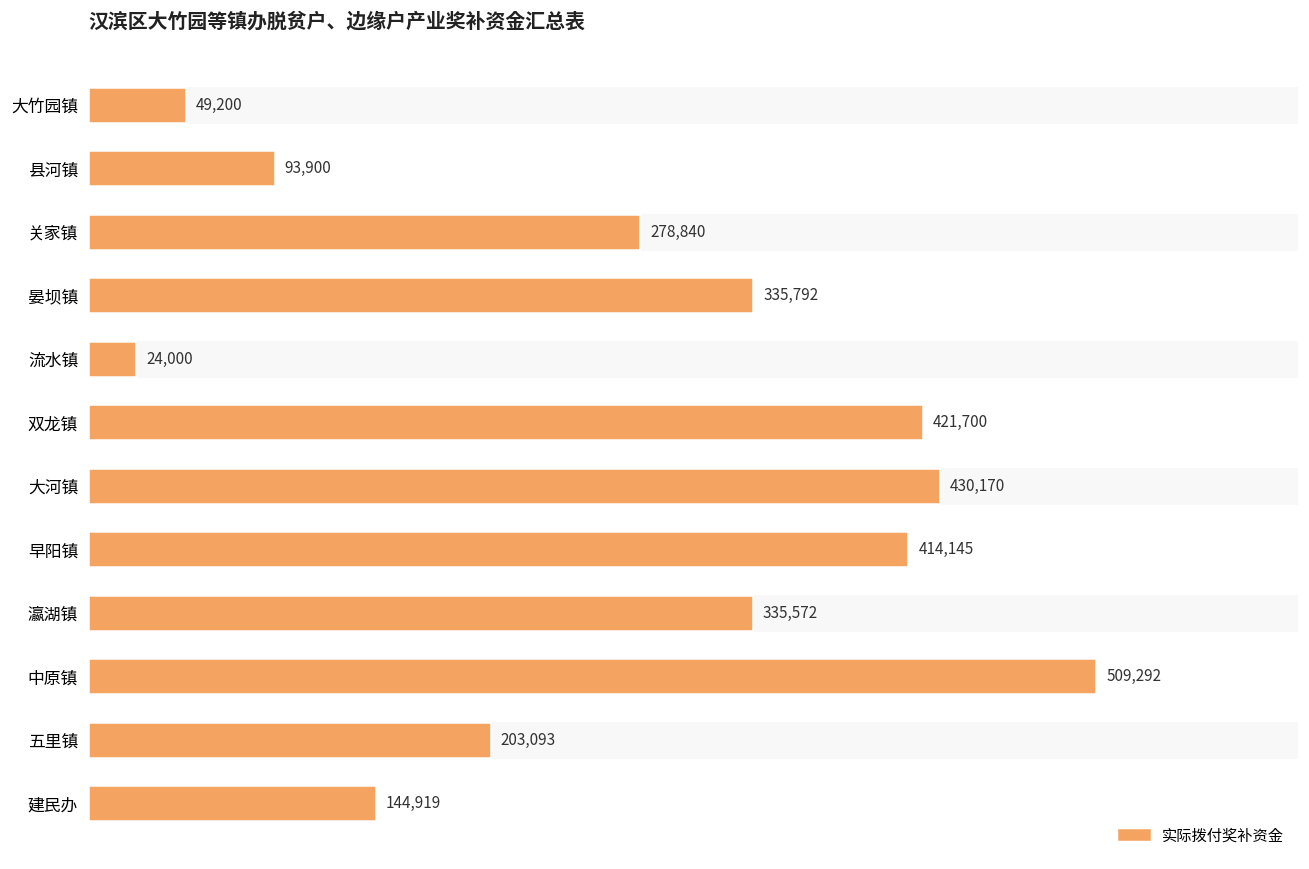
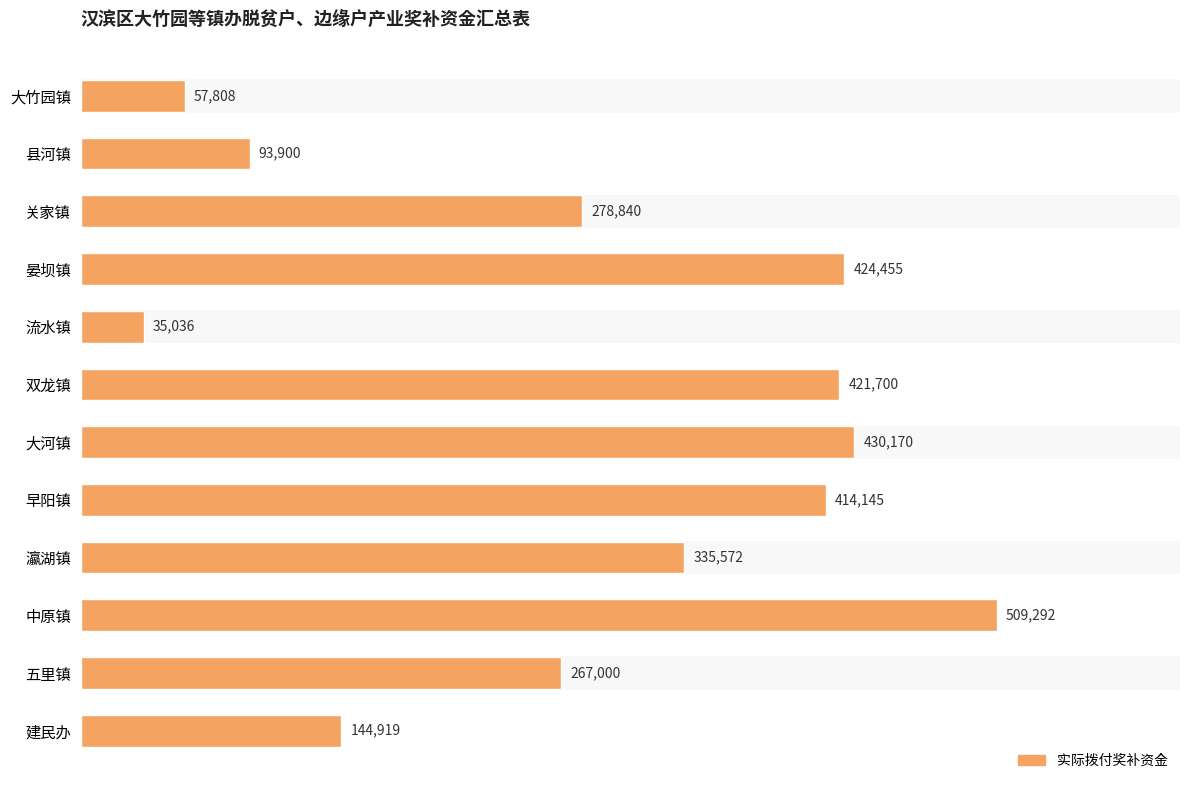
实际拨付奖补资金, 大竹园镇: 49,200 -> 57,808
实际拨付奖补资金, 晏坝镇: 335,792 -> 424,455
实际拨付奖补资金, 流水镇: 24,000 -> 35,036
实际拨付奖补资金, 五里镇: 203,093 -> 267,000
